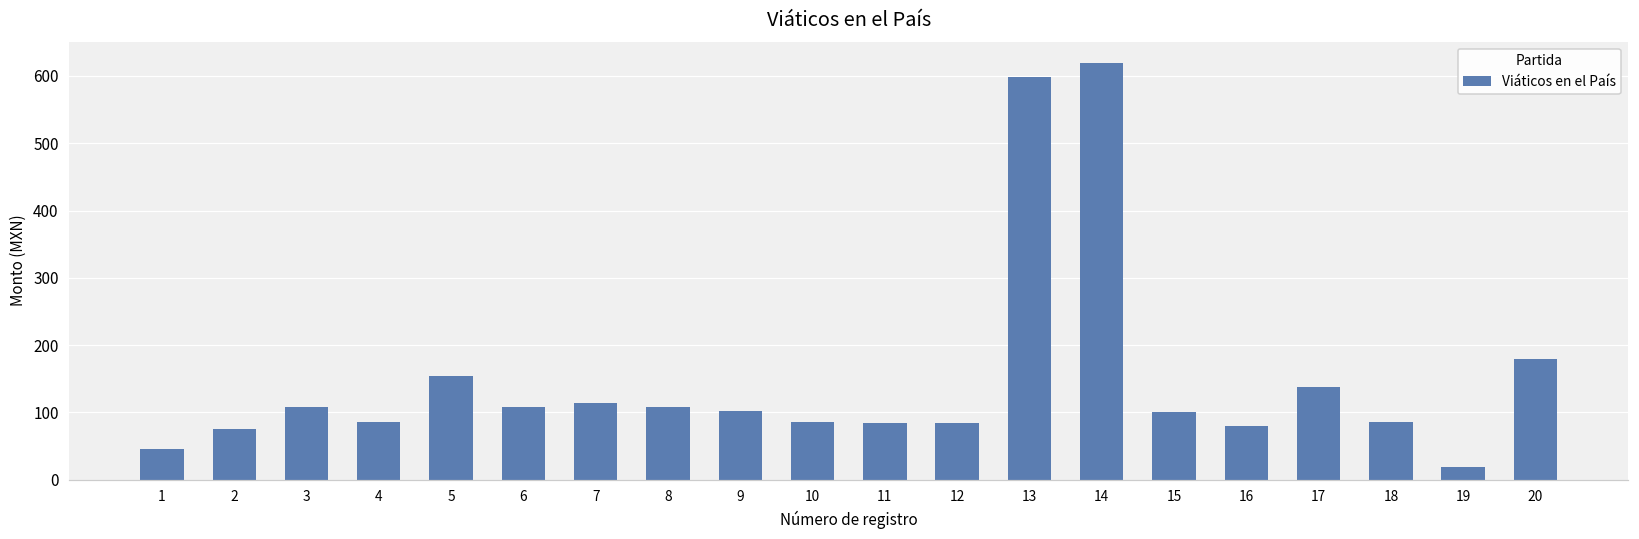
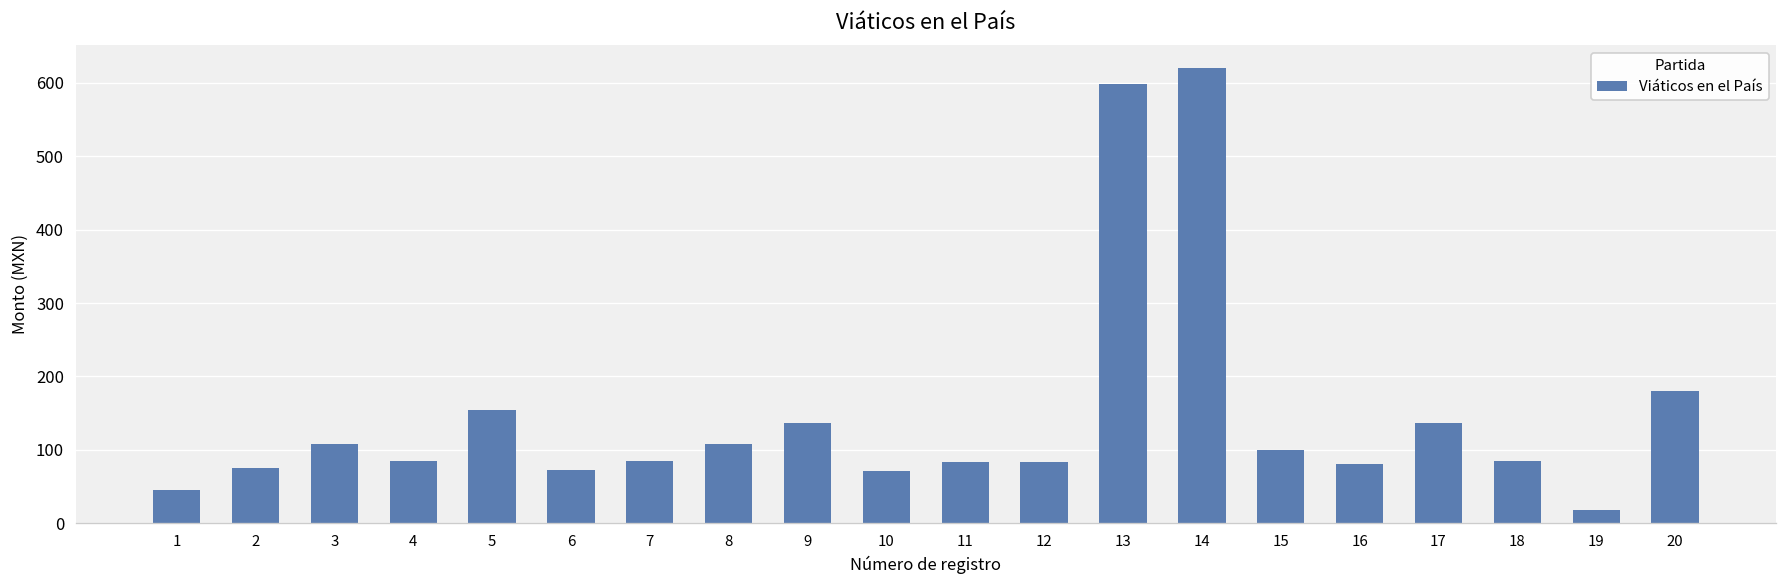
6: 110 -> 70
7: 110 -> 90
9: 100 -> 140
10: 90 -> 70
